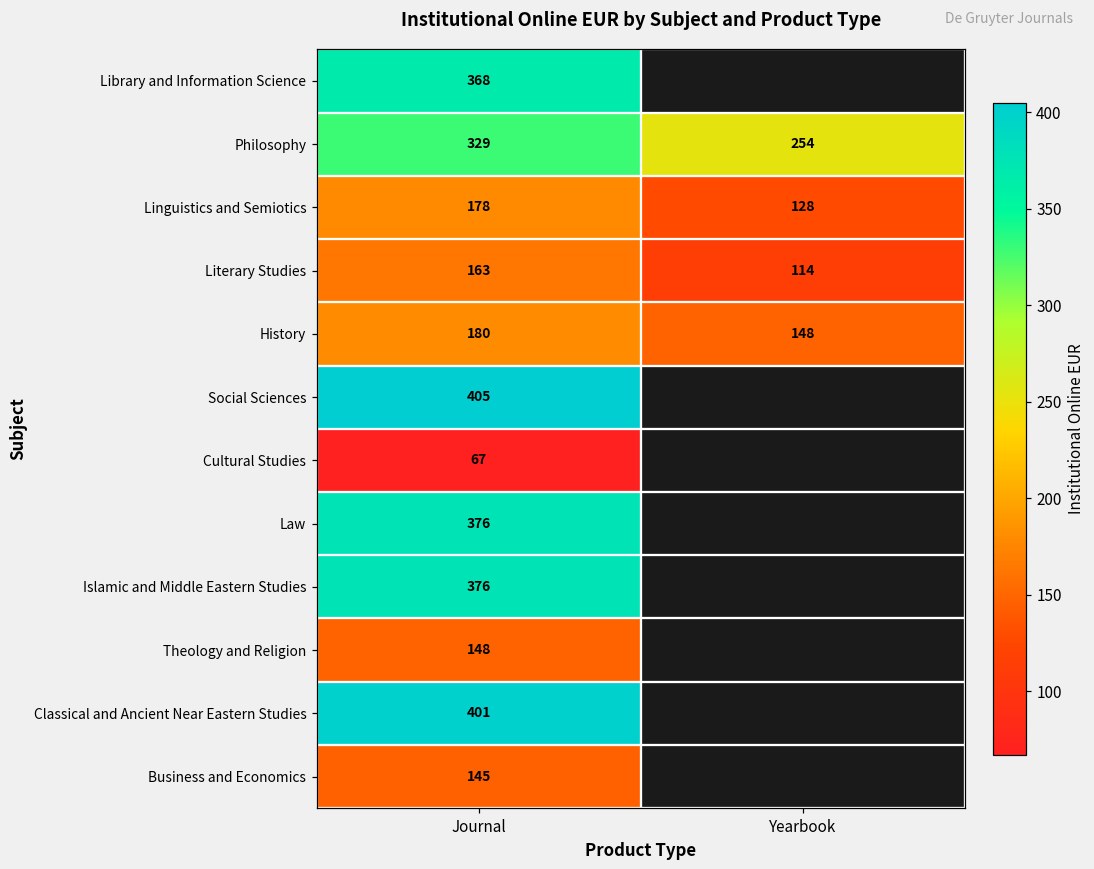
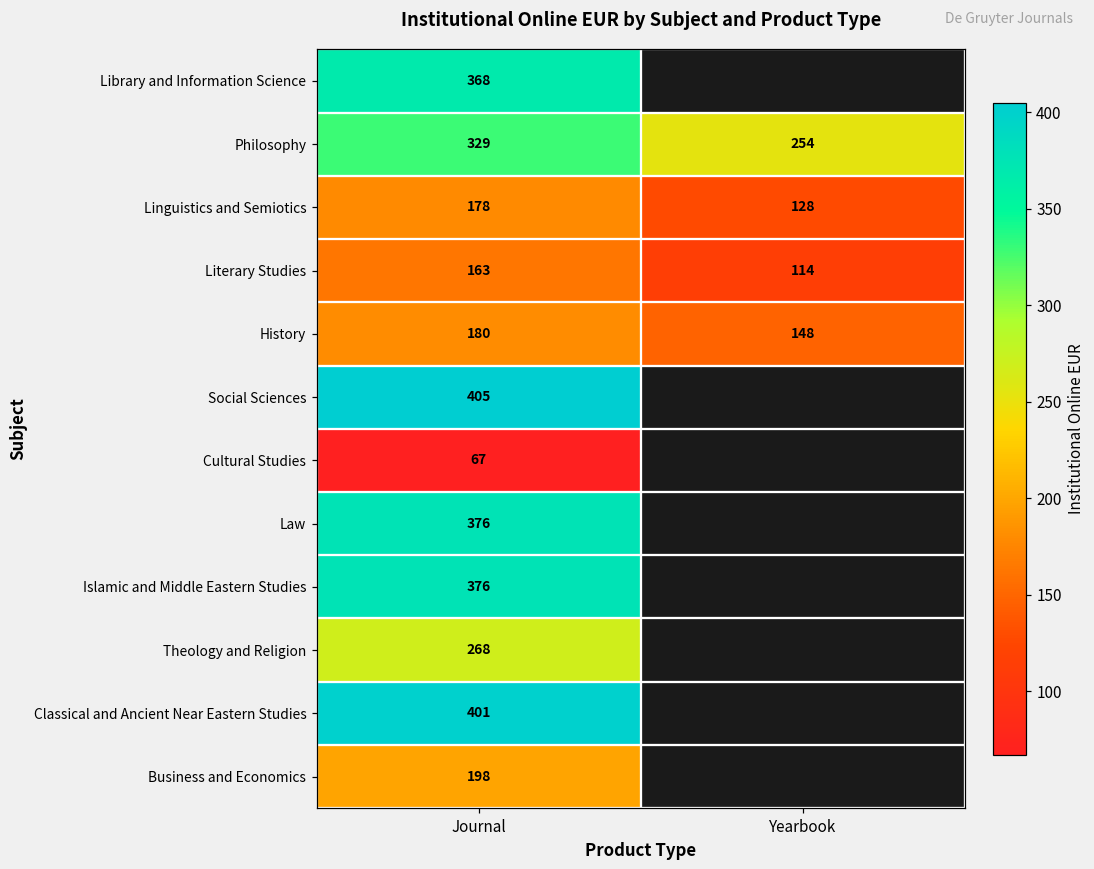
Theology and Religion, Journal: 148 -> 268
Business and Economics, Journal: 145 -> 198
